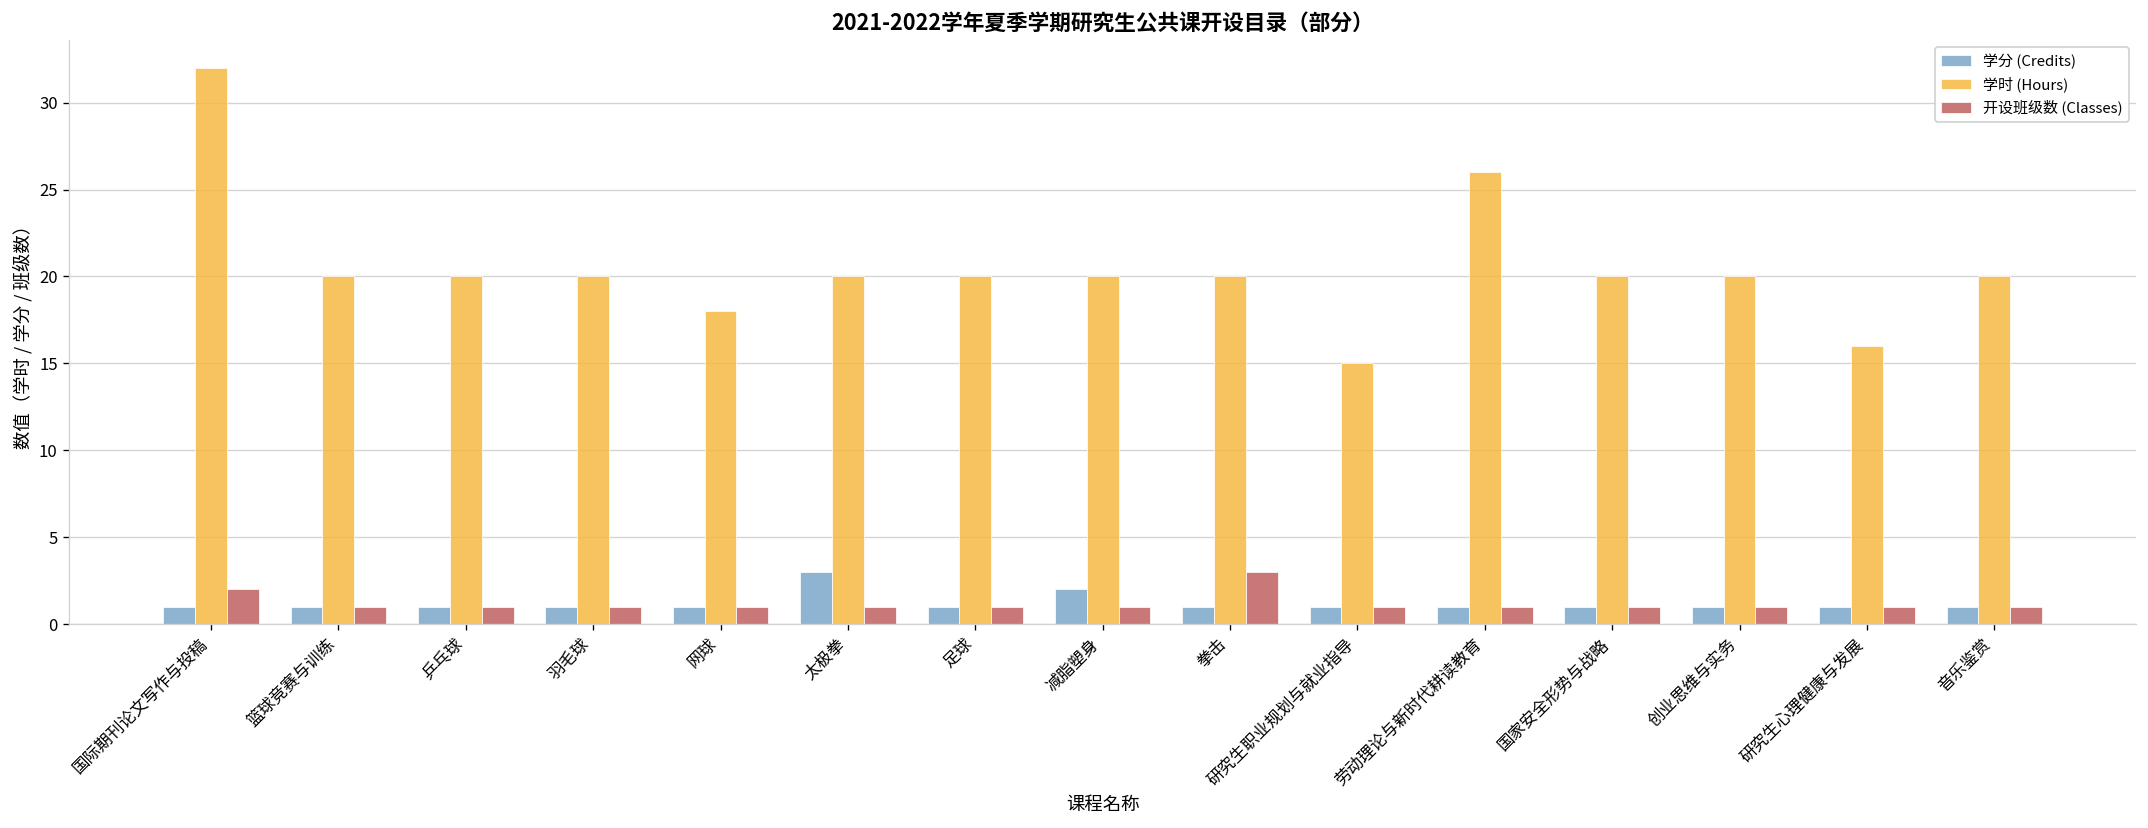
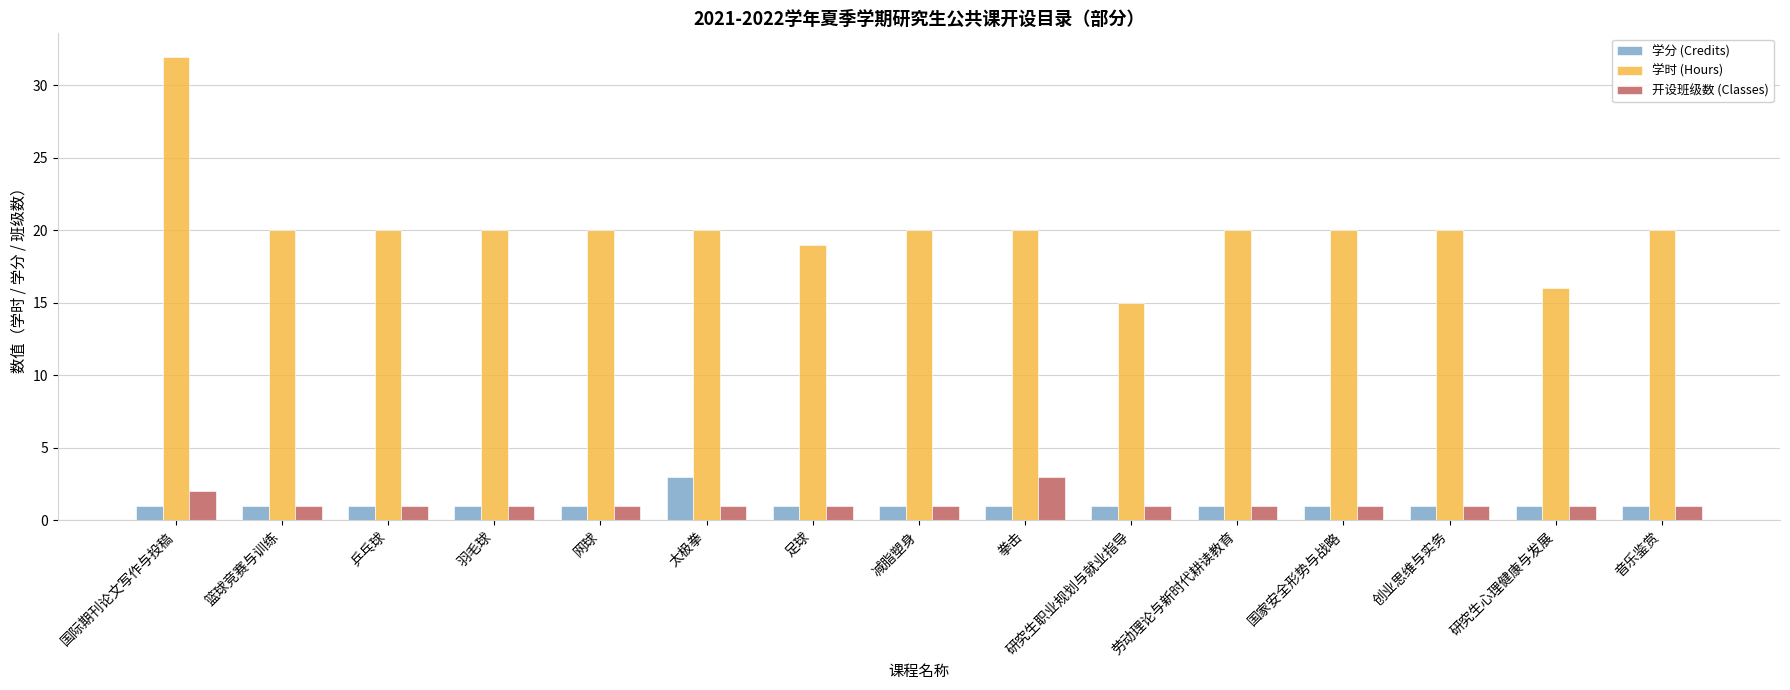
学时 (Hours), 网球: 18 -> 20
学时 (Hours), 足球: 20 -> 19
学分 (Credits), 减脂塑身: 2 -> 1
学时 (Hours), 劳动理论与新时代耕读教育: 26 -> 20
